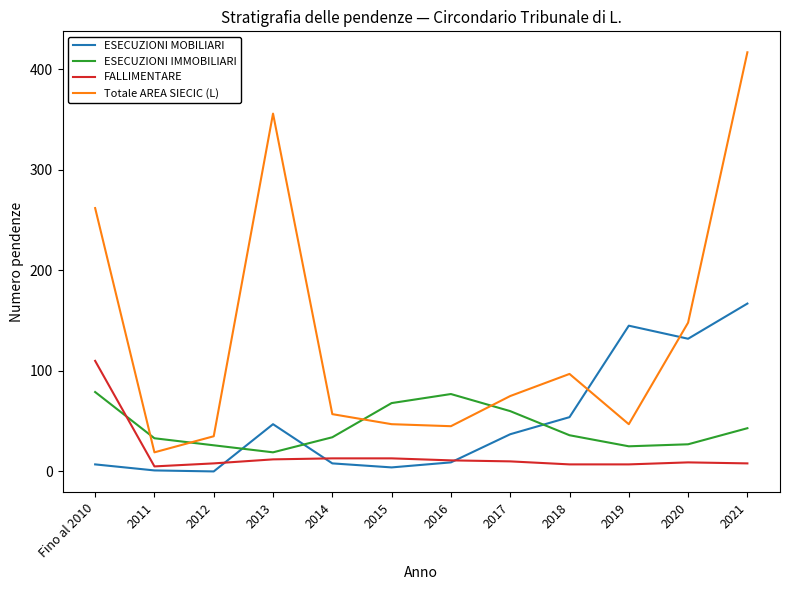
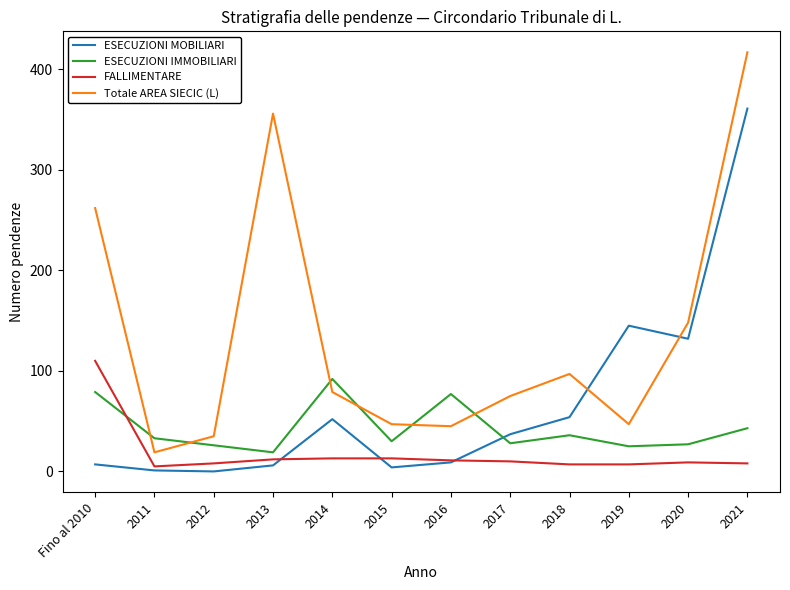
ESECUZIONI MOBILIARI, 2013: 47 -> 6
ESECUZIONI MOBILIARI, 2014: 8 -> 52
ESECUZIONI IMMOBILIARI, 2014: 34 -> 92
Totale AREA SIECIC (L), 2014: 57 -> 79
ESECUZIONI IMMOBILIARI, 2015: 68 -> 30
ESECUZIONI IMMOBILIARI, 2017: 60 -> 28
ESECUZIONI MOBILIARI, 2021: 167 -> 361
